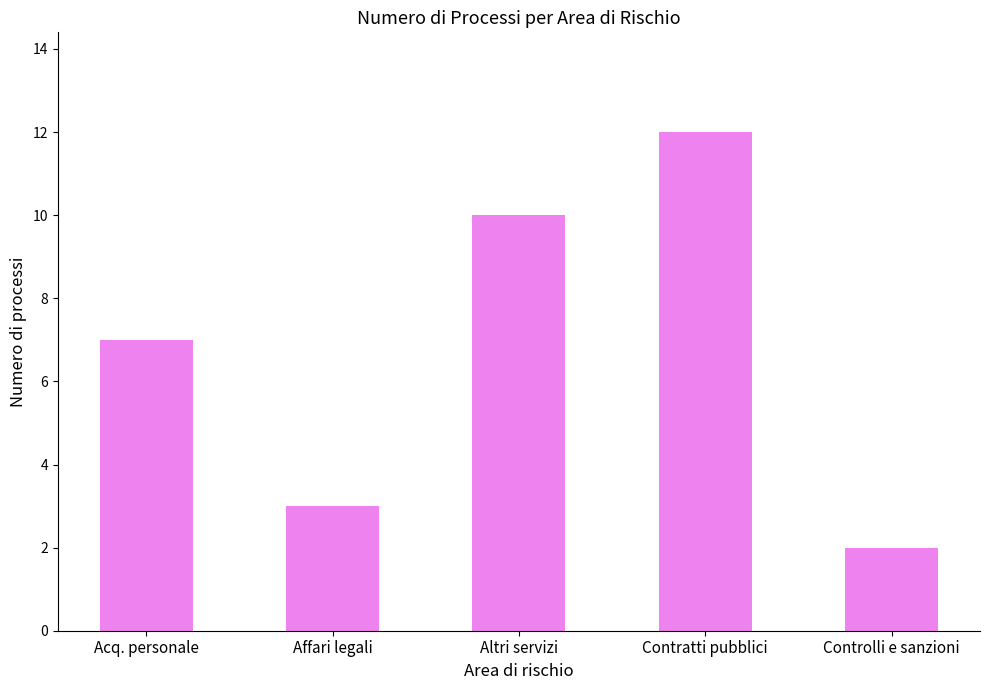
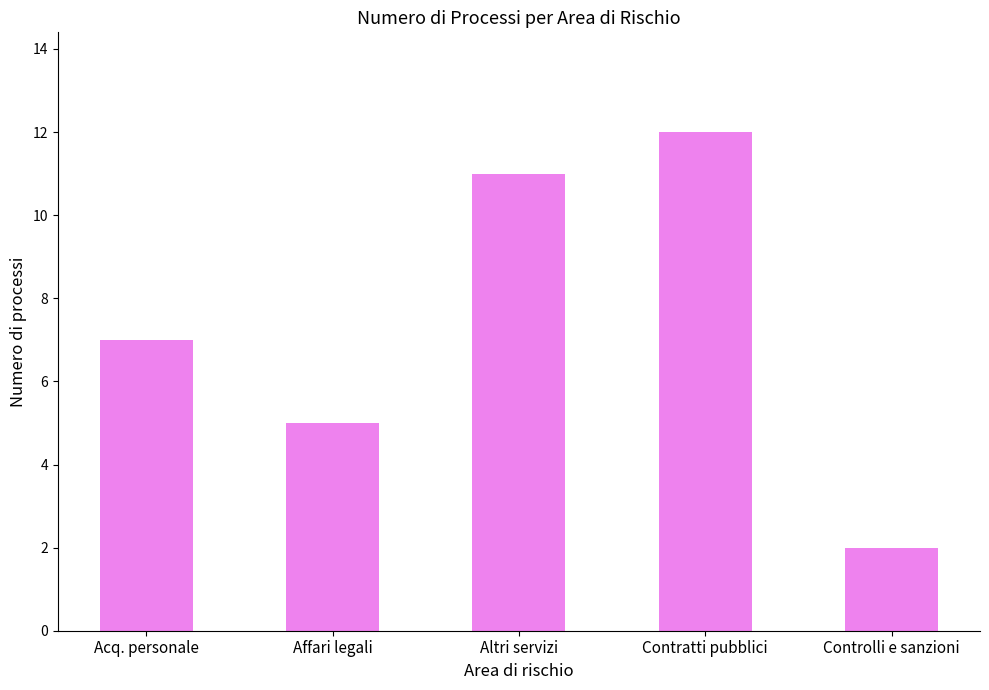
Affari legali: 3 -> 5
Altri servizi: 10 -> 11
